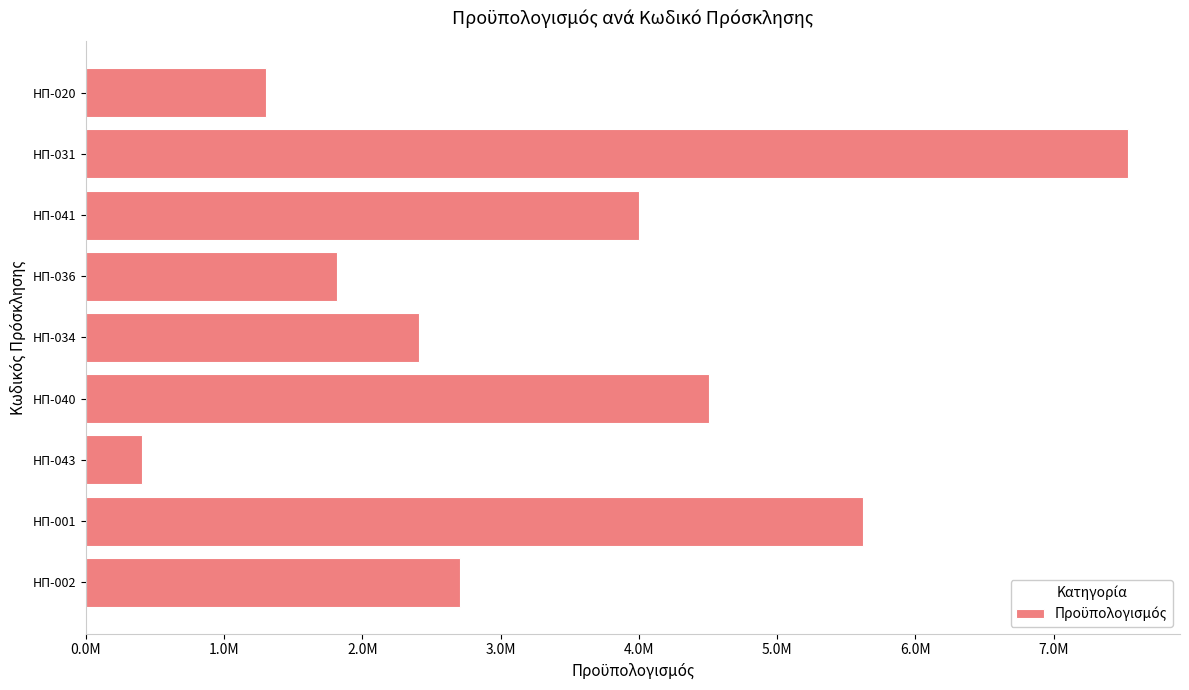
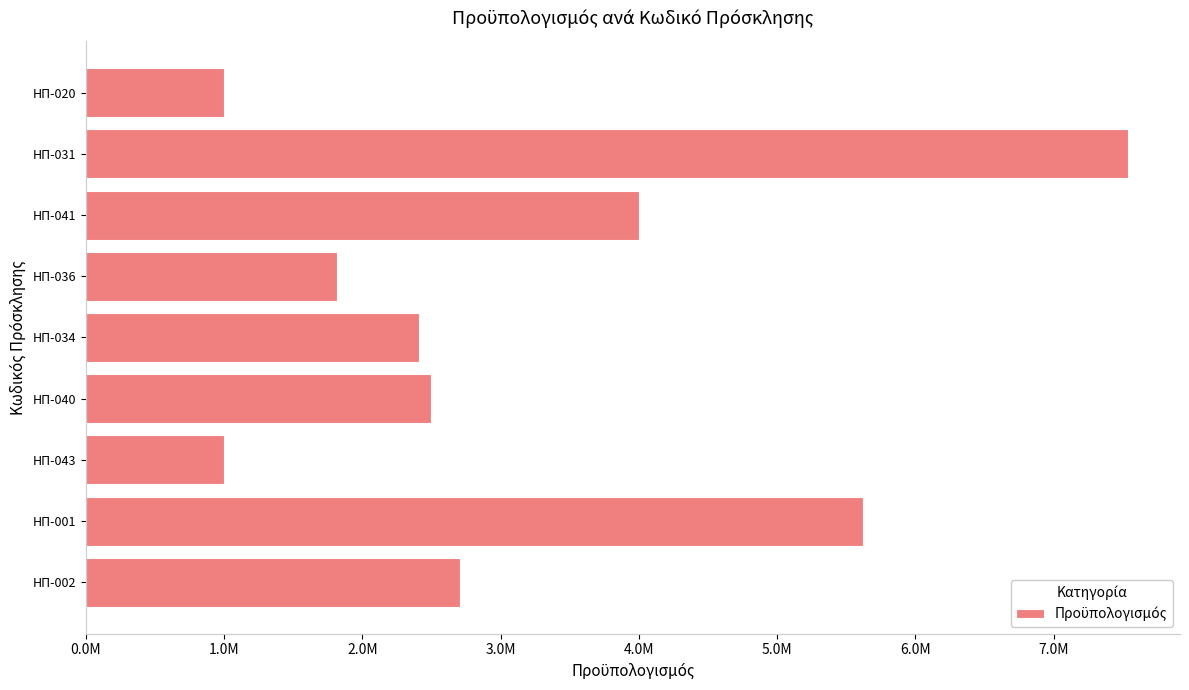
ΗΠ-020: 1300000 -> 1000000
ΗΠ-040: 4510000 -> 2500000
ΗΠ-043: 410000 -> 1000000
